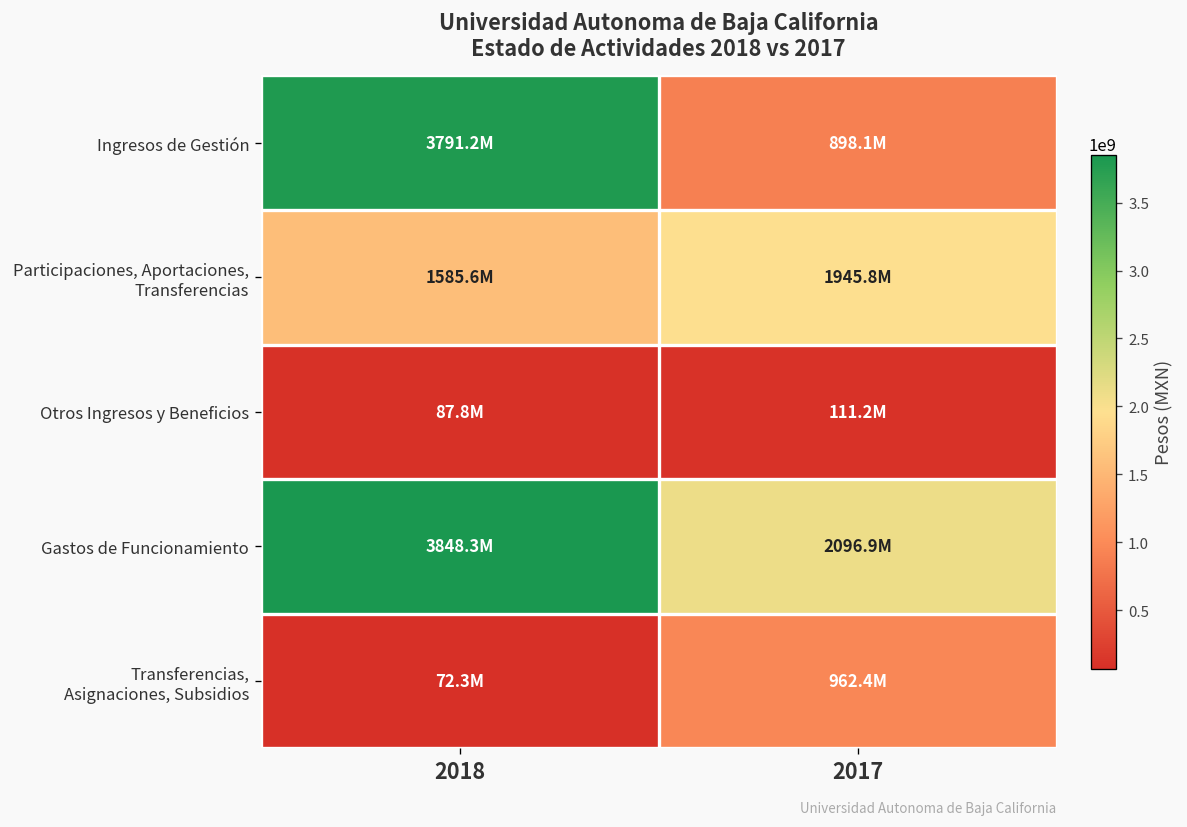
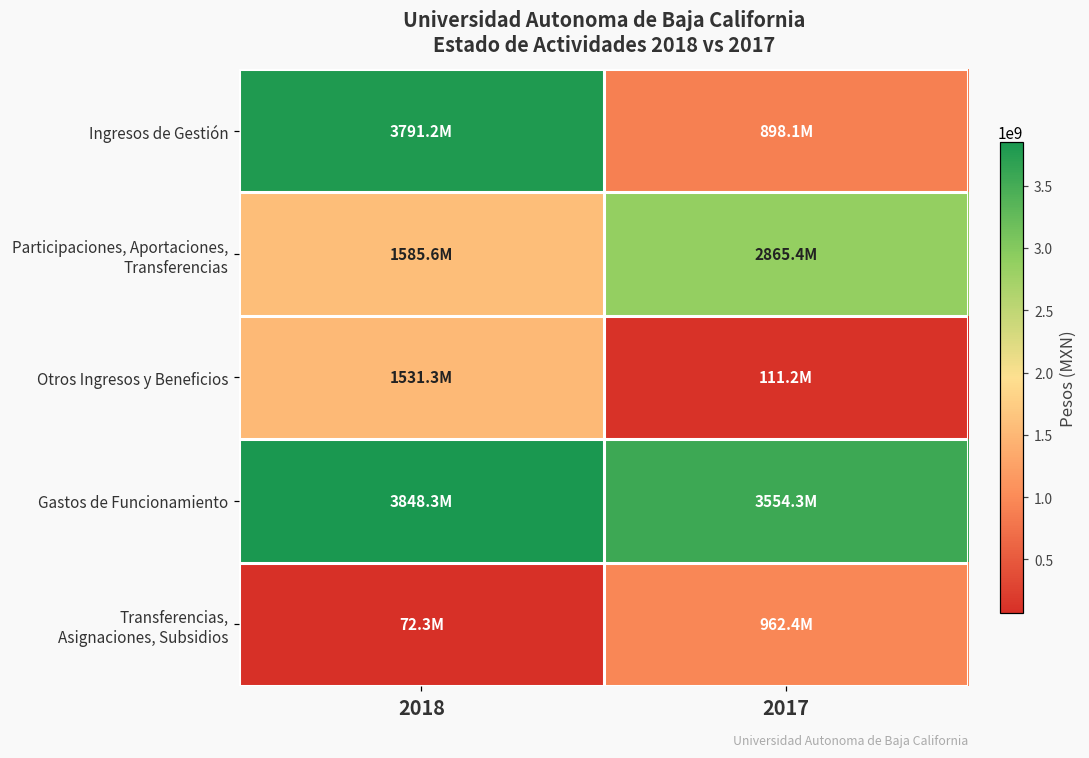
Participaciones, Aportaciones, Transferencias, 2017: 1945.8M -> 2865.4M
Otros Ingresos y Beneficios, 2018: 87.8M -> 1531.3M
Gastos de Funcionamiento, 2017: 2096.9M -> 3554.3M
